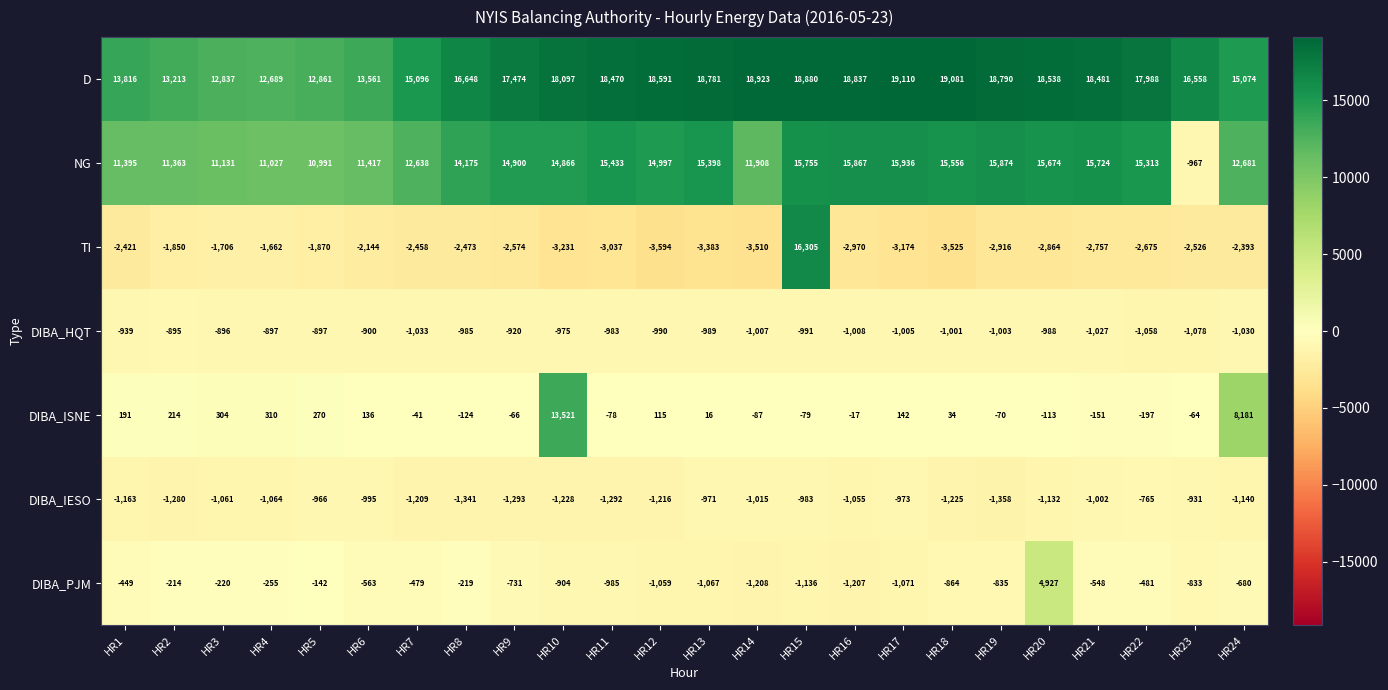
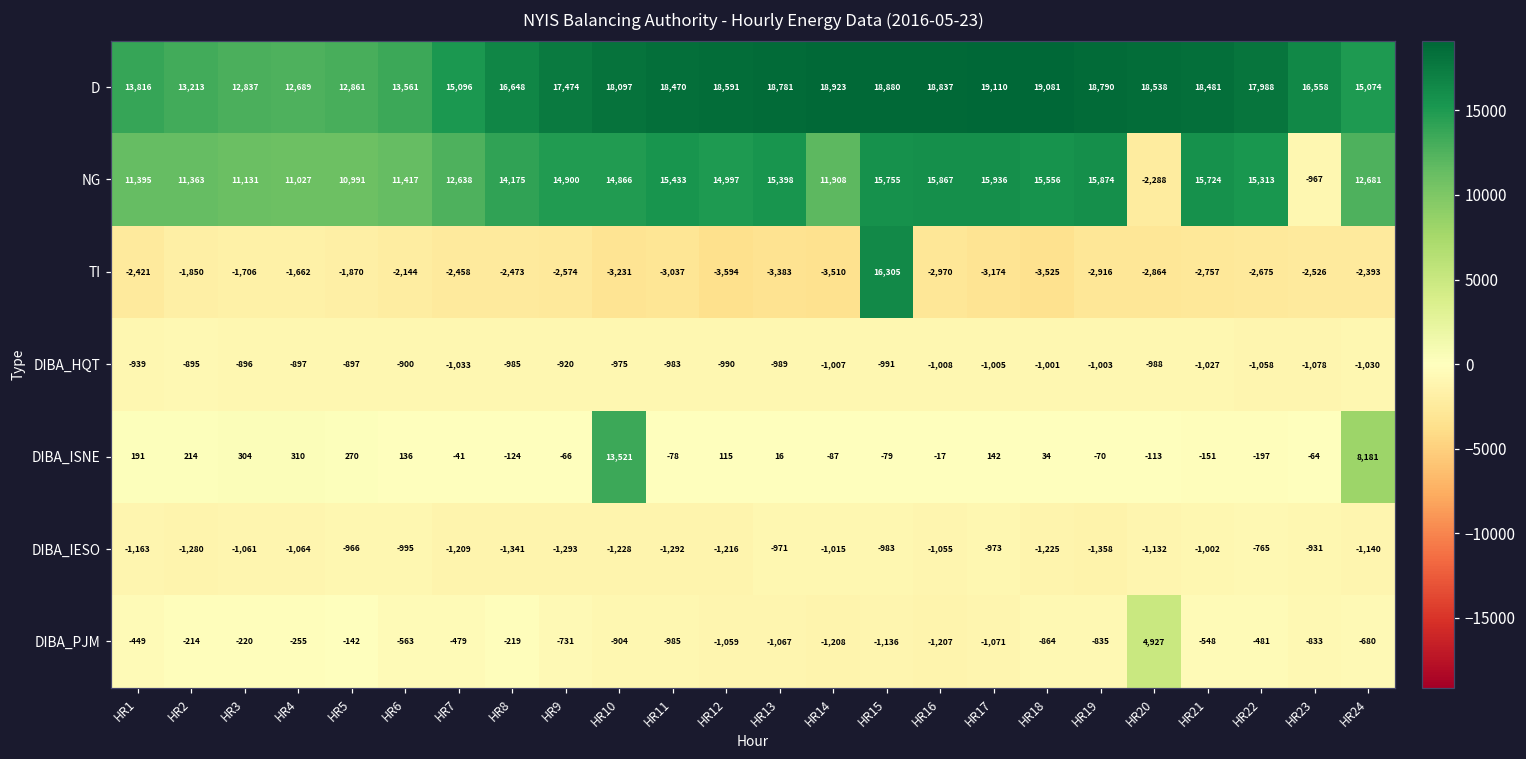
NG, HR20: 15,674 -> -2,288
